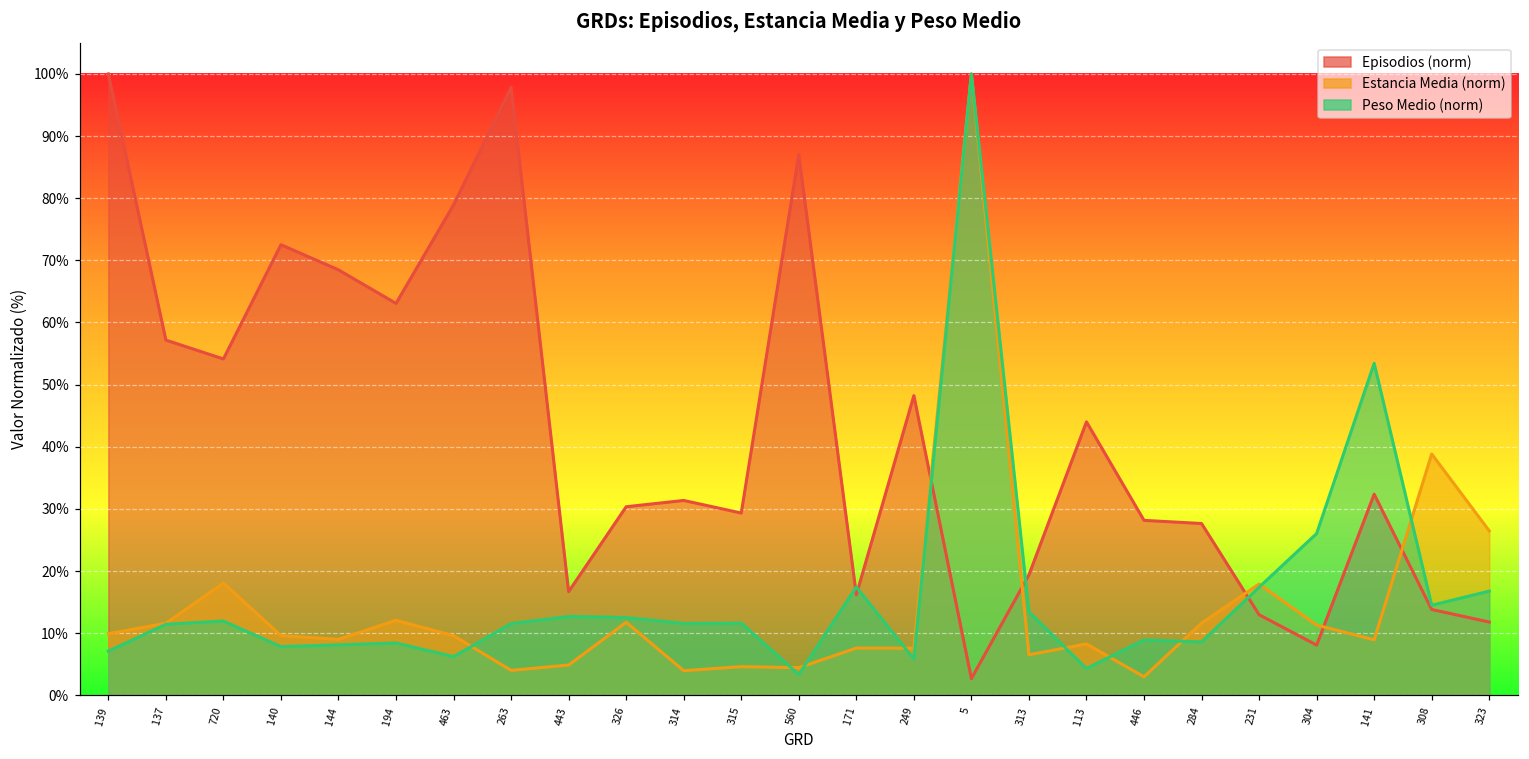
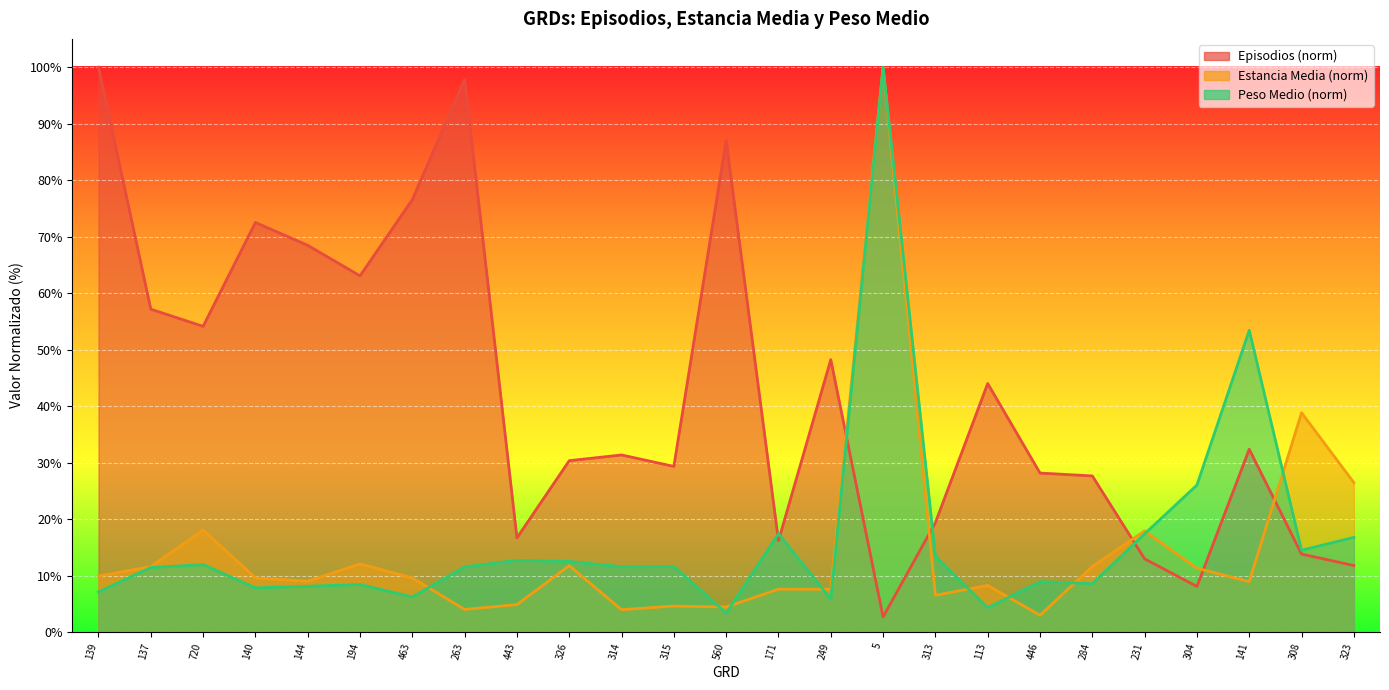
Episodios (norm), 463: 79% -> 77%
